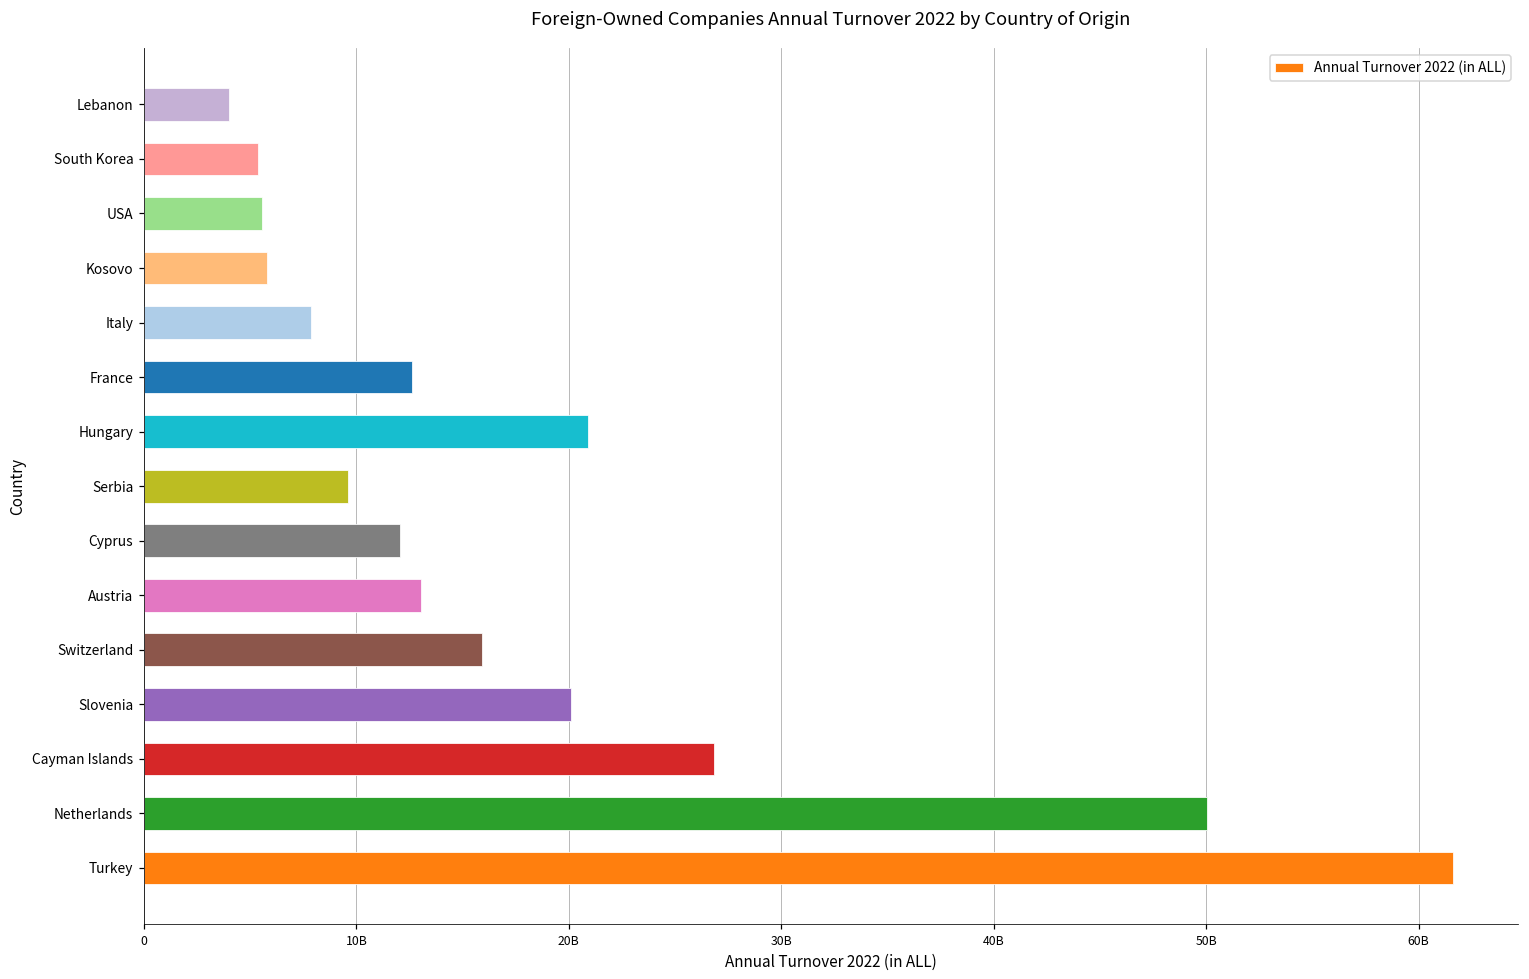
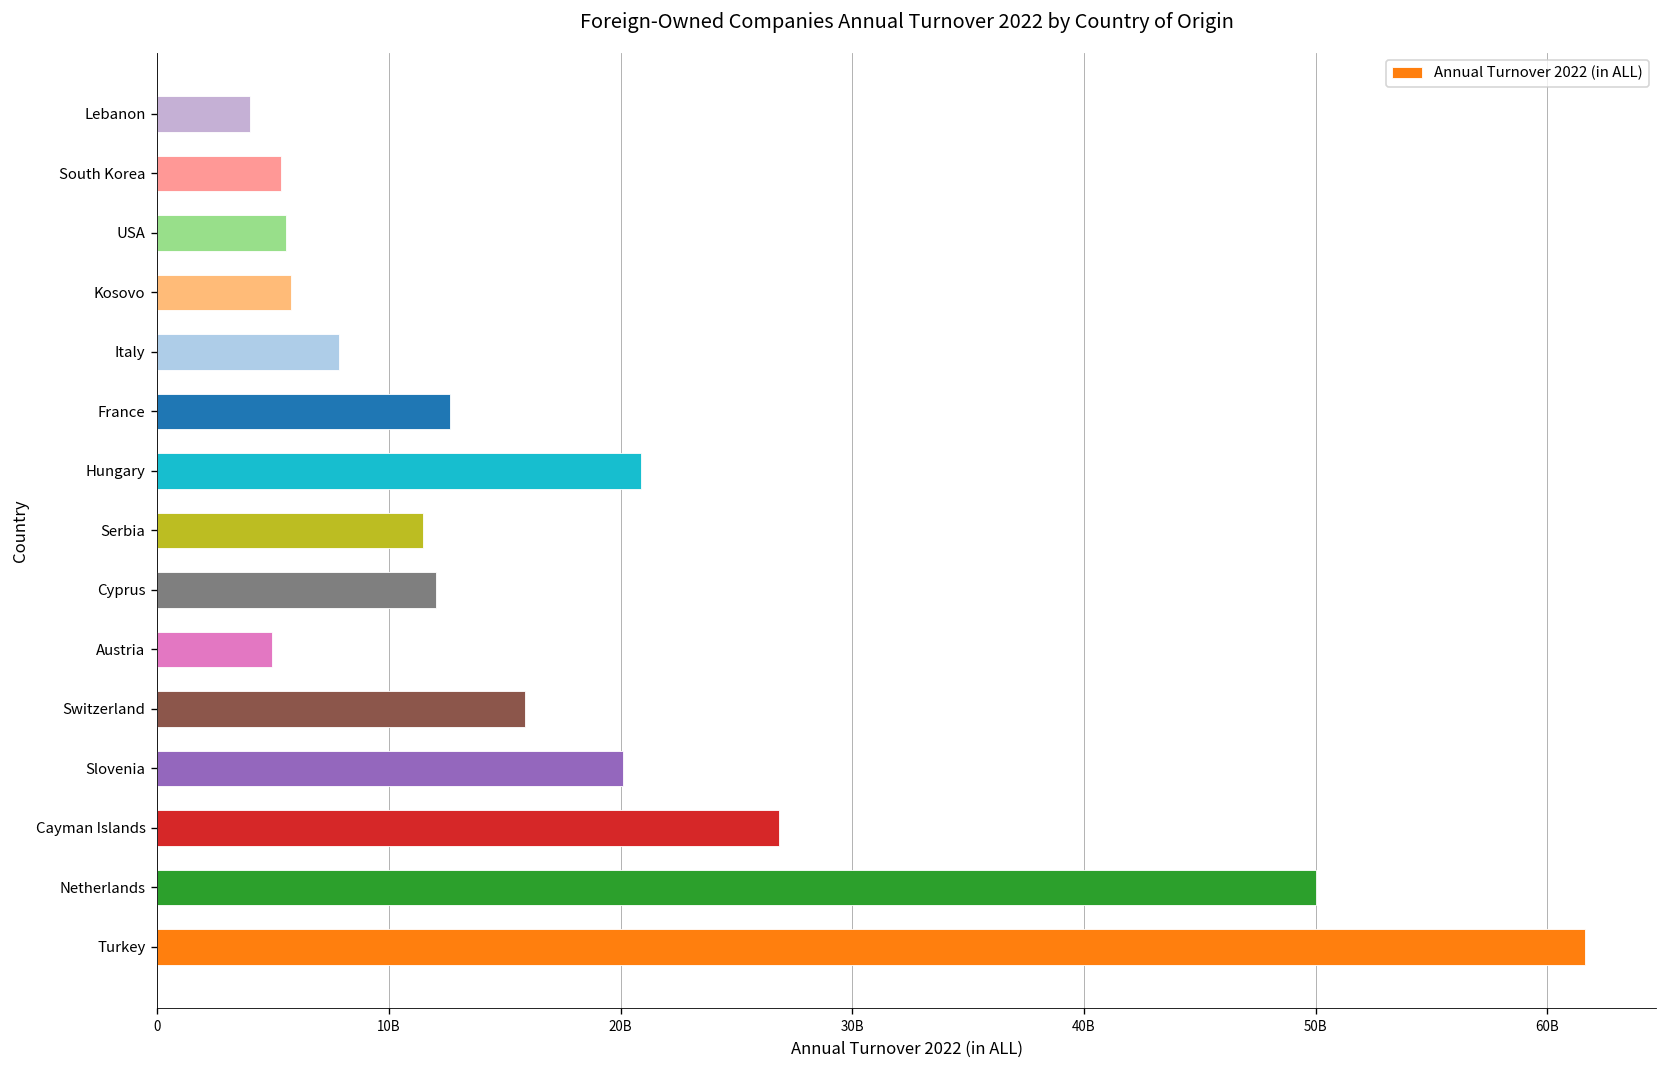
Serbia: 9600000000 -> 11500000000
Austria: 13100000000 -> 5000000000
